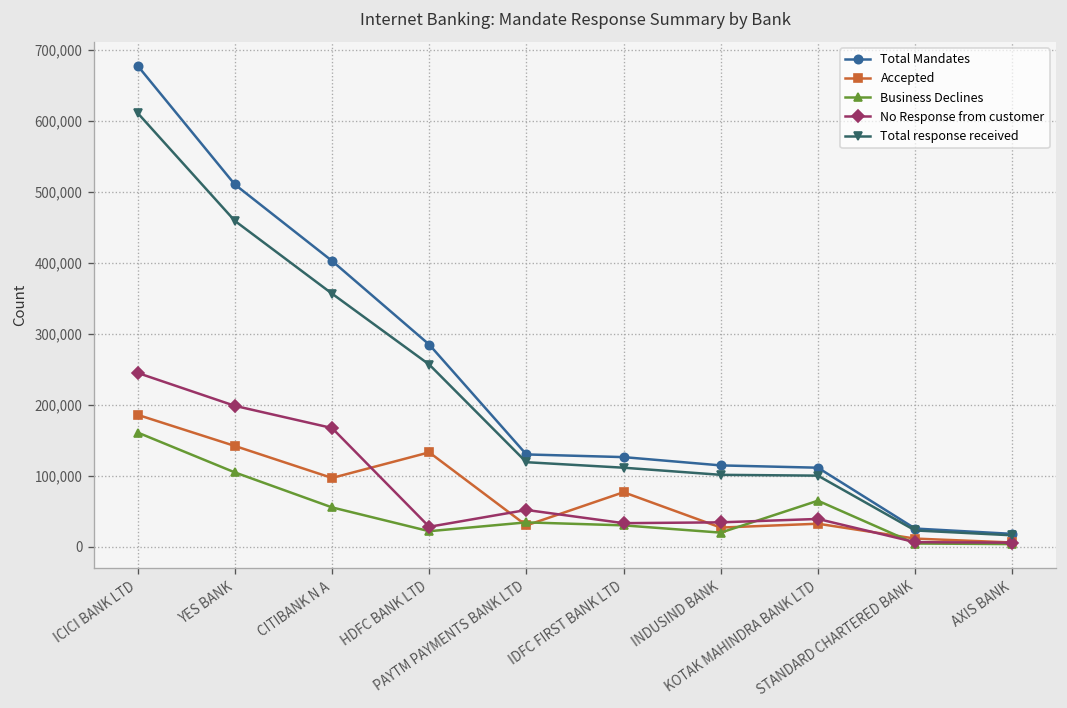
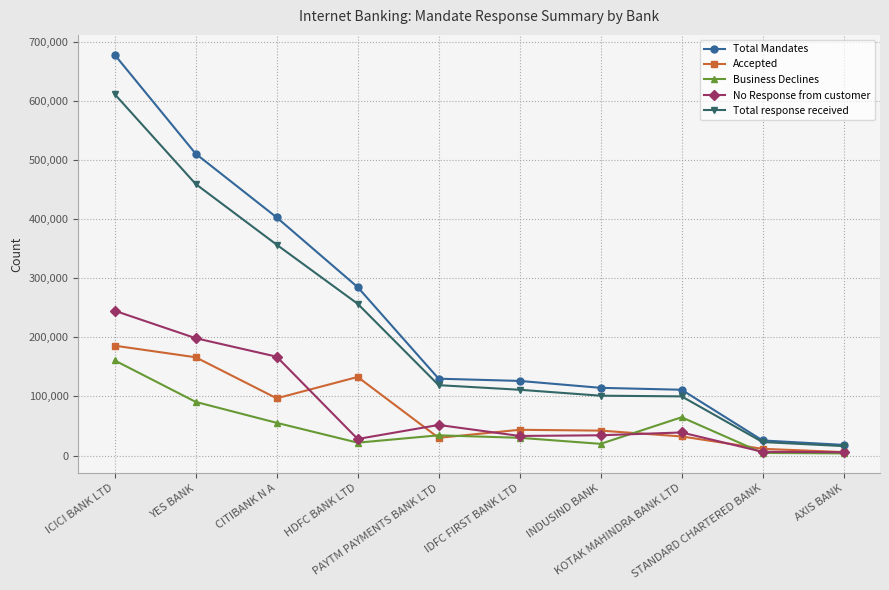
Accepted, YES BANK: 140,000 -> 170,000
Business Declines, YES BANK: 100,000 -> 90,000
Accepted, IDFC FIRST BANK LTD: 80,000 -> 40,000
Accepted, INDUSIND BANK: 30,000 -> 40,000
